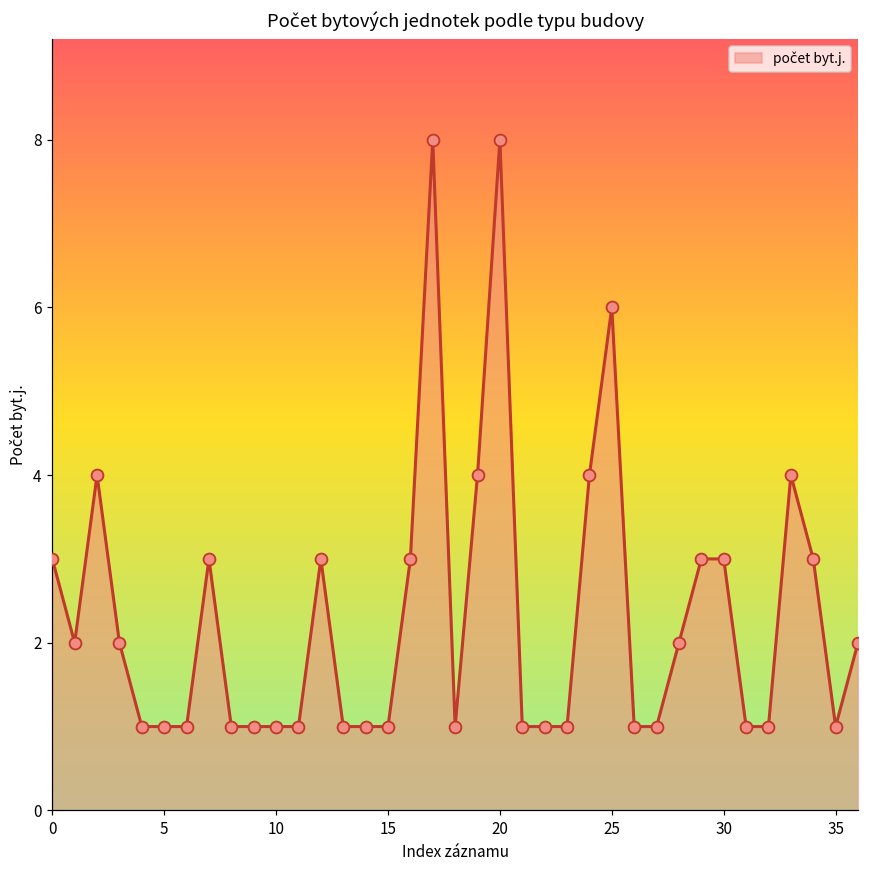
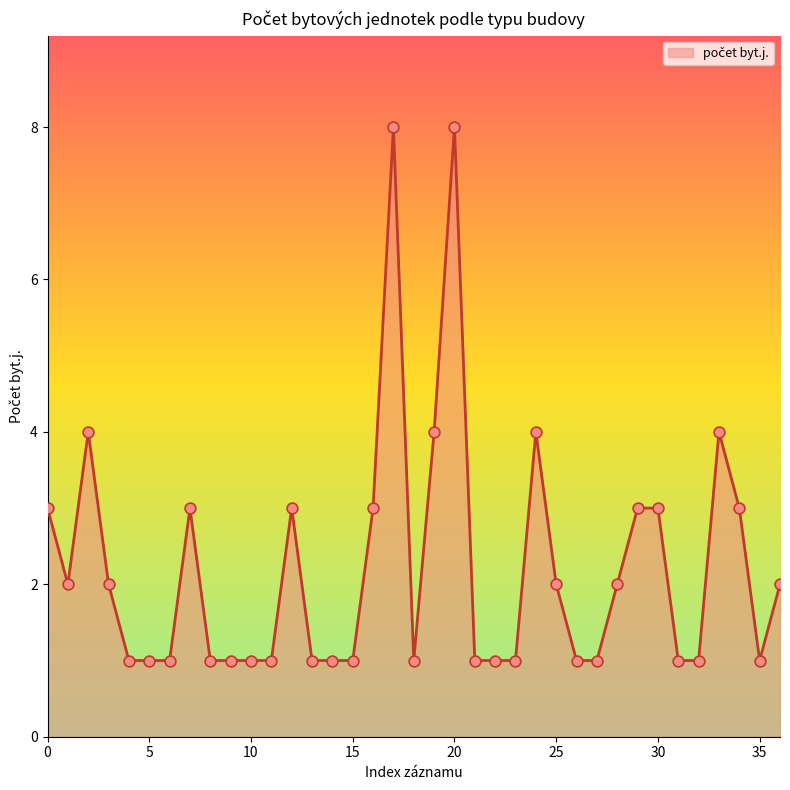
25: 6 -> 2
